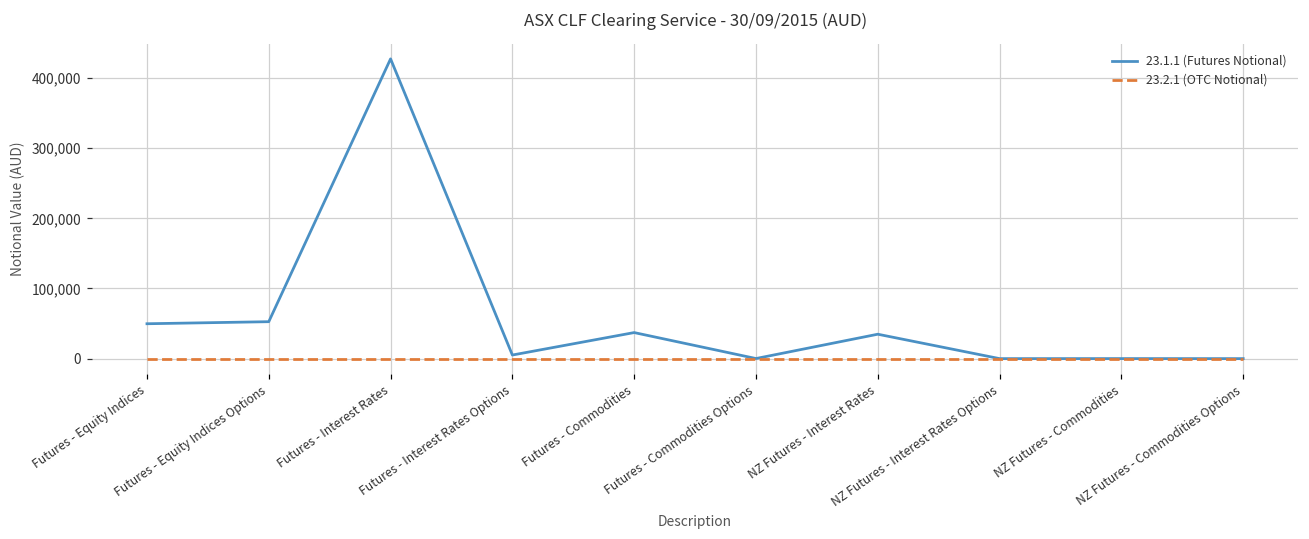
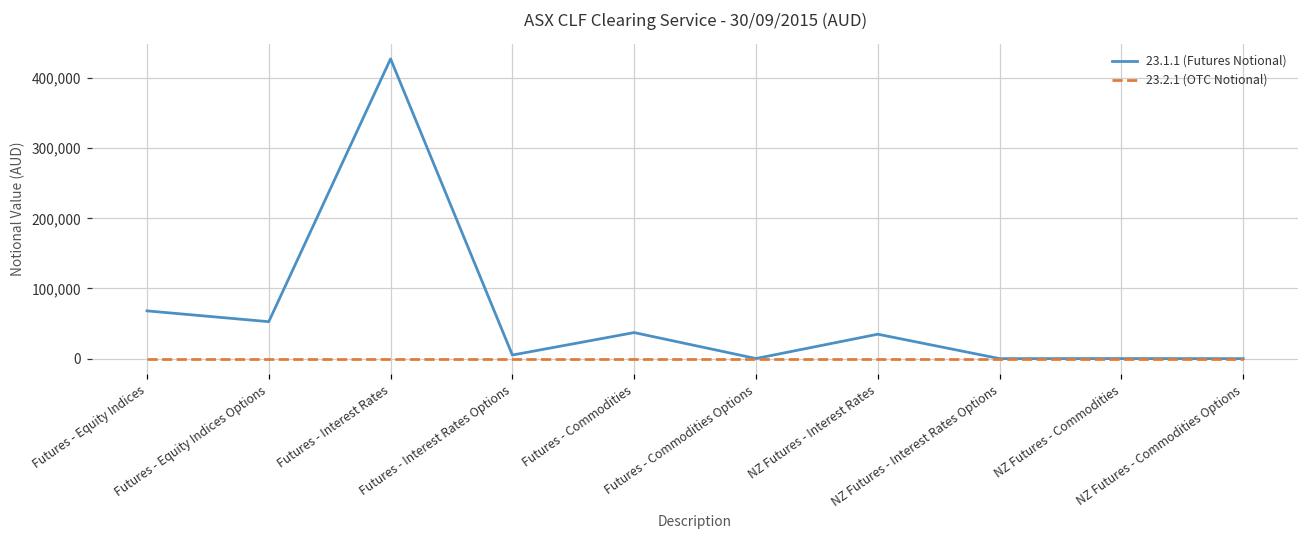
23.1.1 (Futures Notional), Futures - Equity Indices: 50,000 -> 70,000
